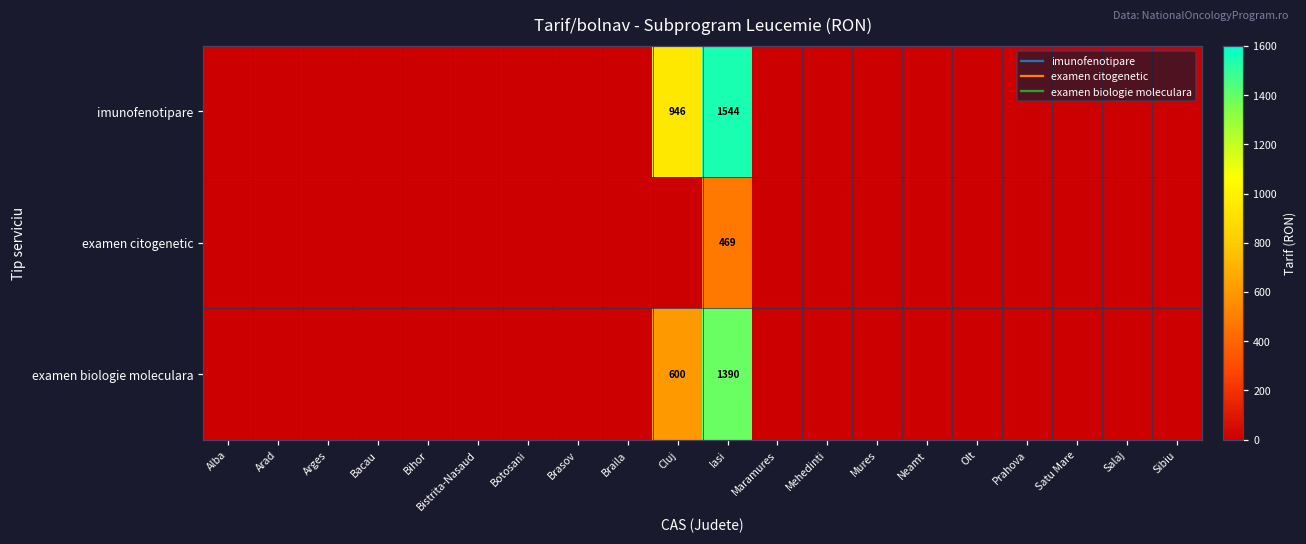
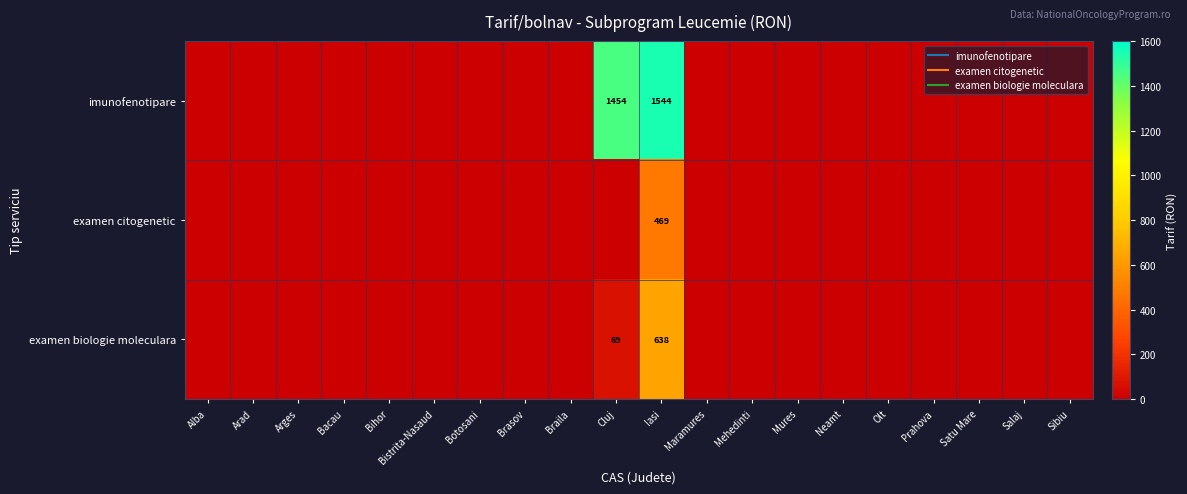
imunofenotipare, Cluj: 946 -> 1454
examen biologie moleculara, Cluj: 600 -> 69
examen biologie moleculara, Iasi: 1390 -> 638
